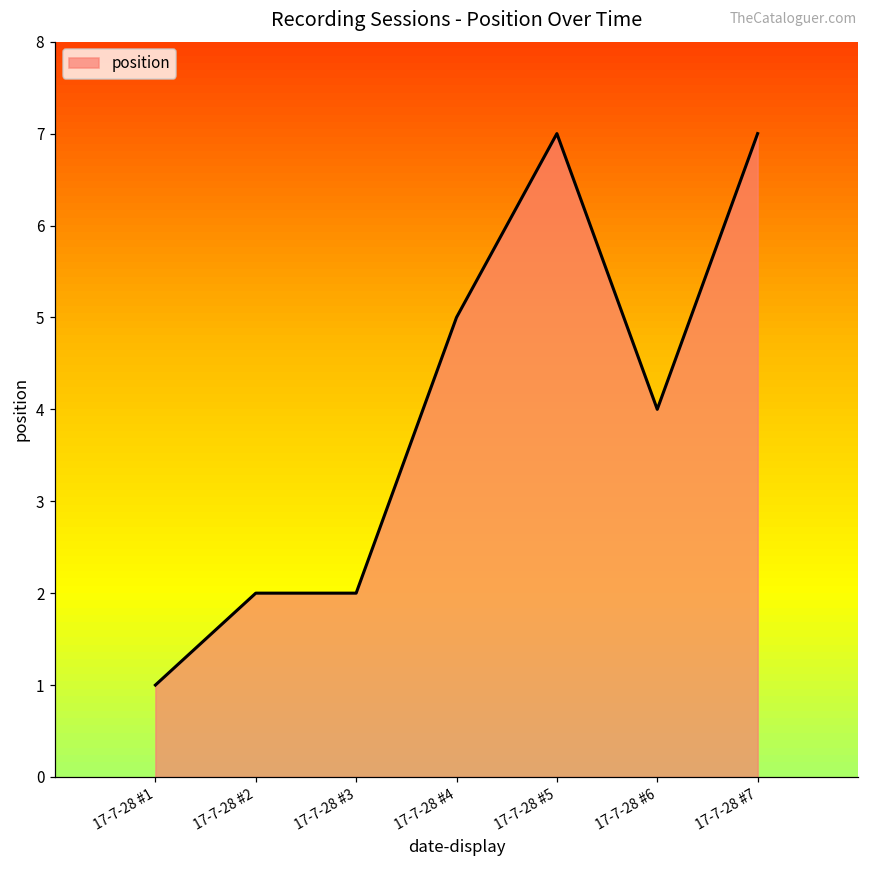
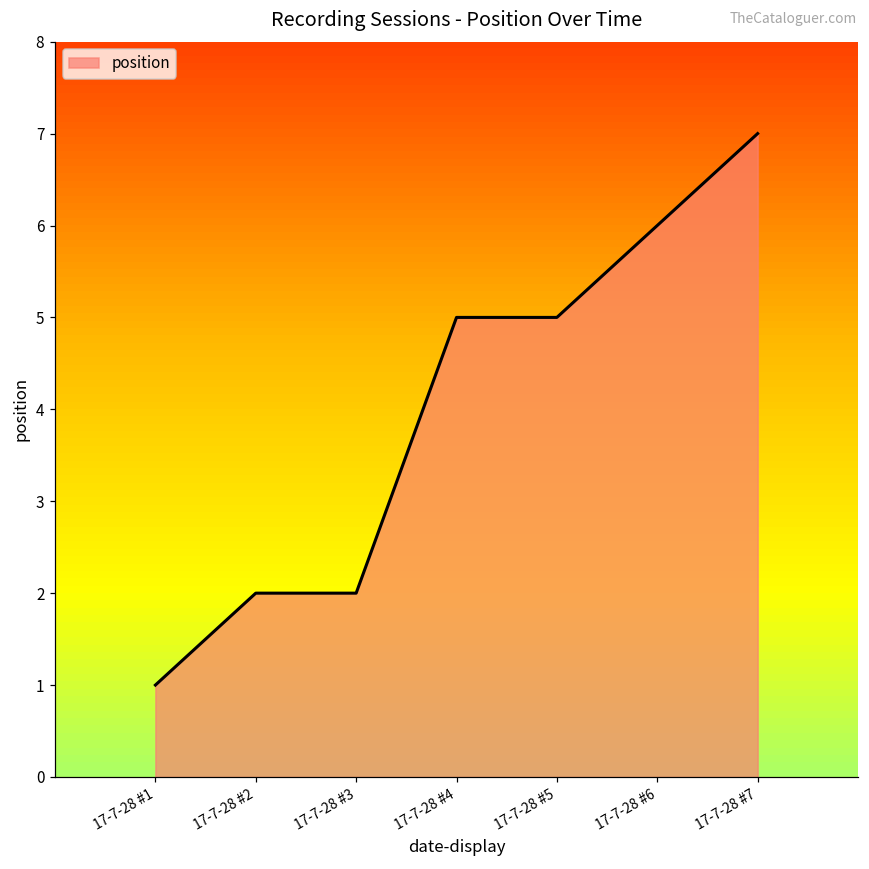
17-7-28 #5: 7 -> 5
17-7-28 #6: 4 -> 6
